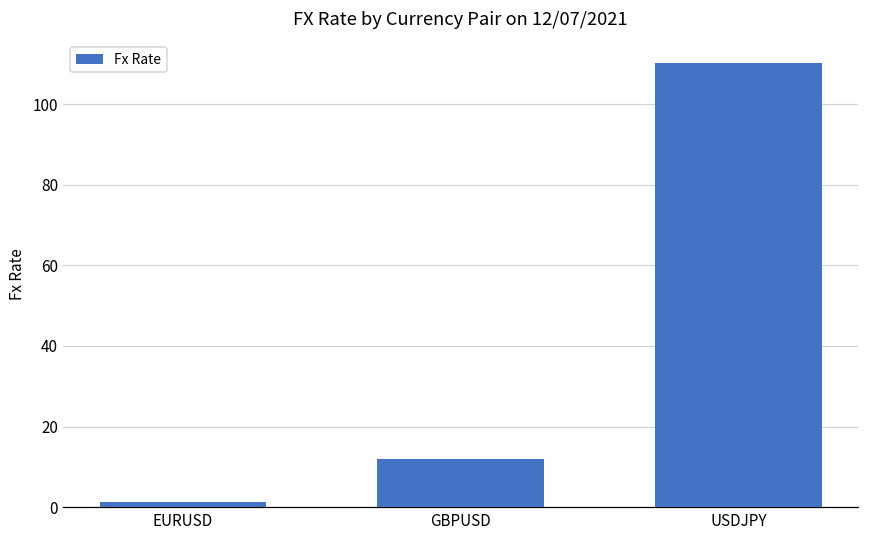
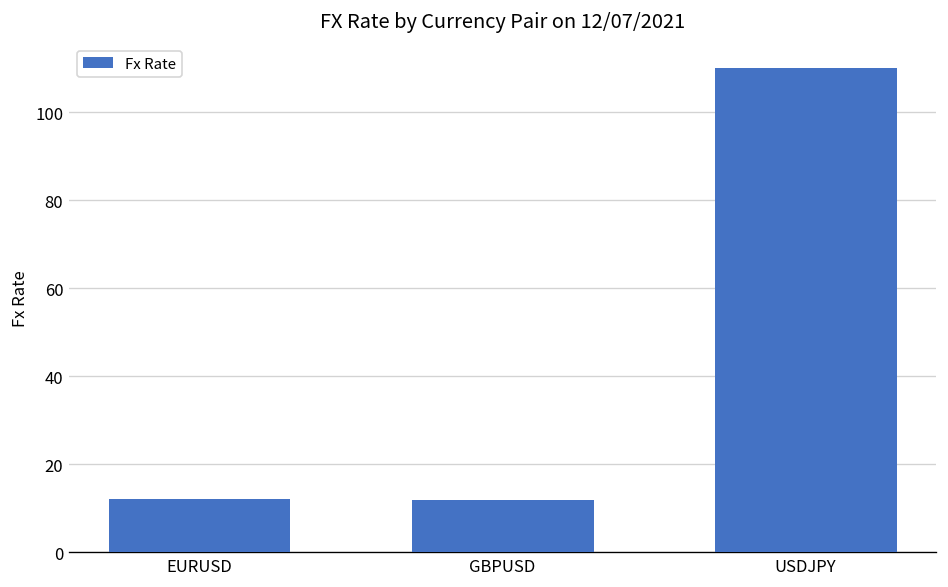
EURUSD: 1 -> 12
